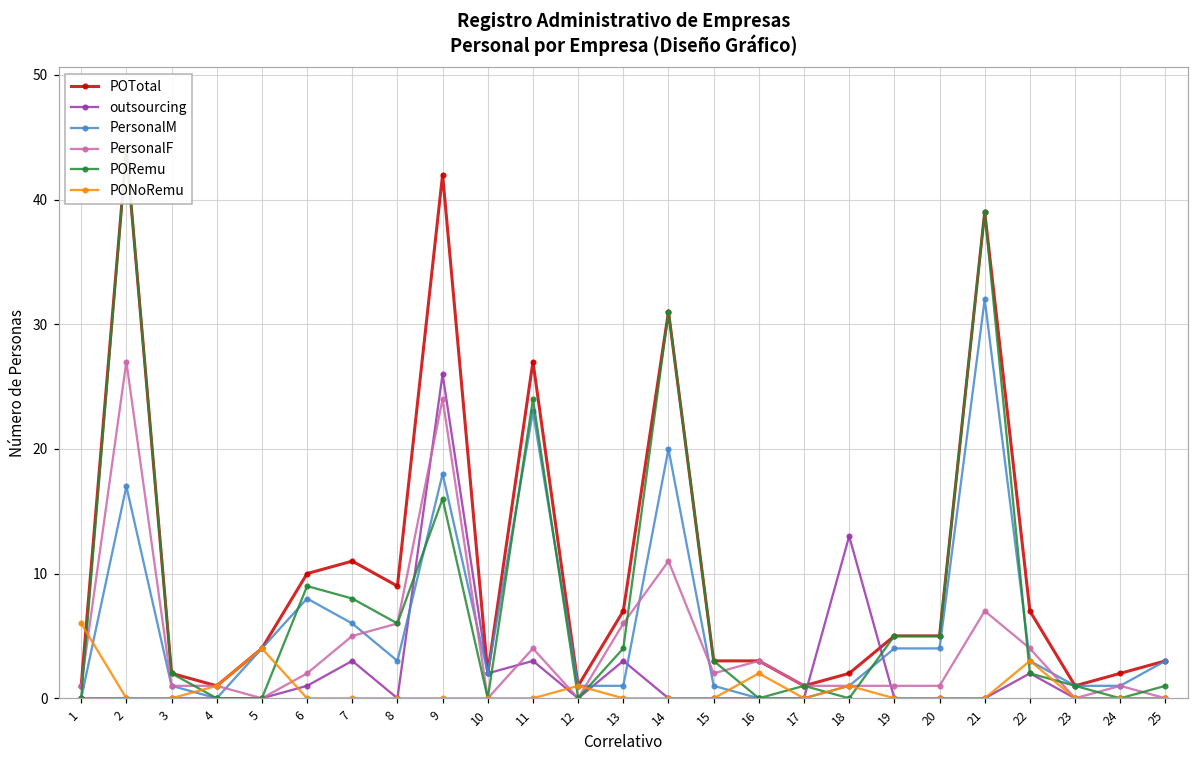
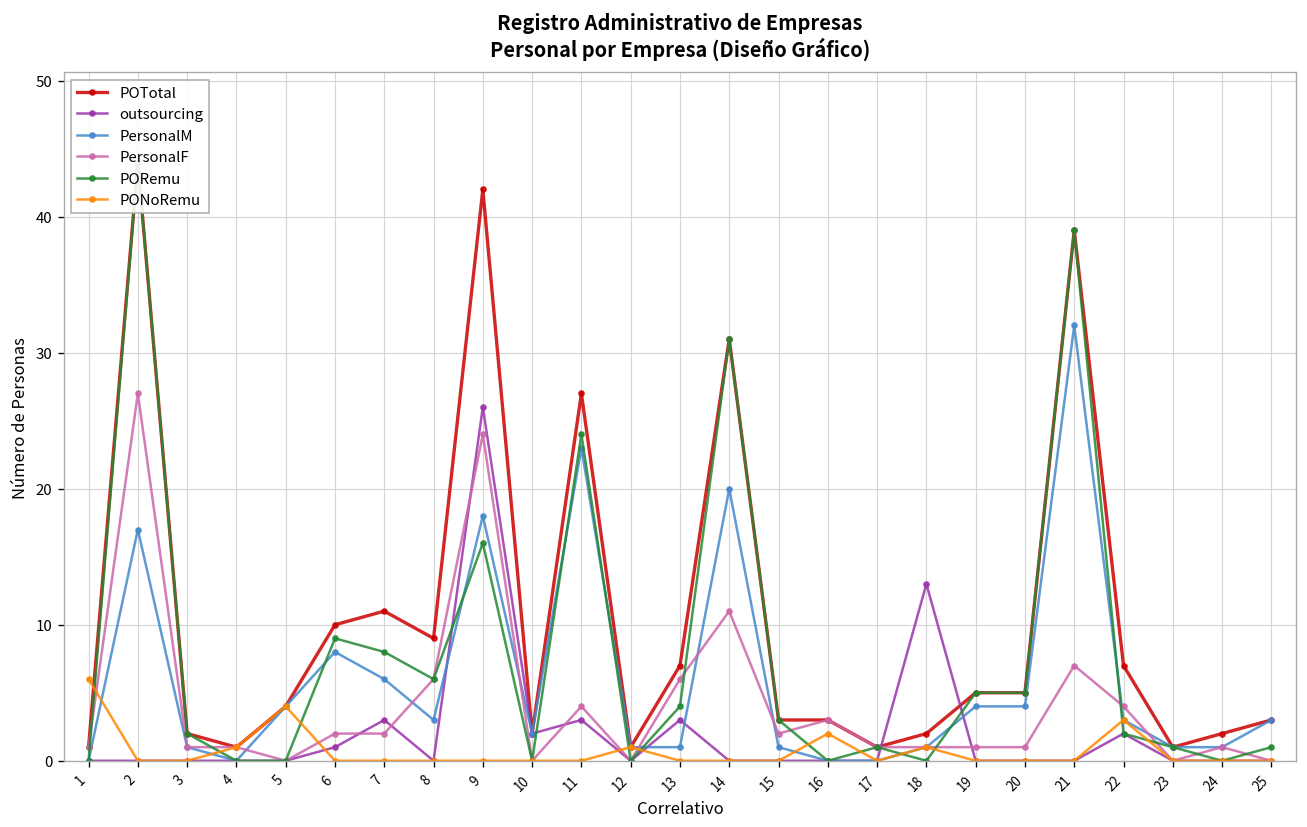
PersonalF, 7: 5 -> 2
